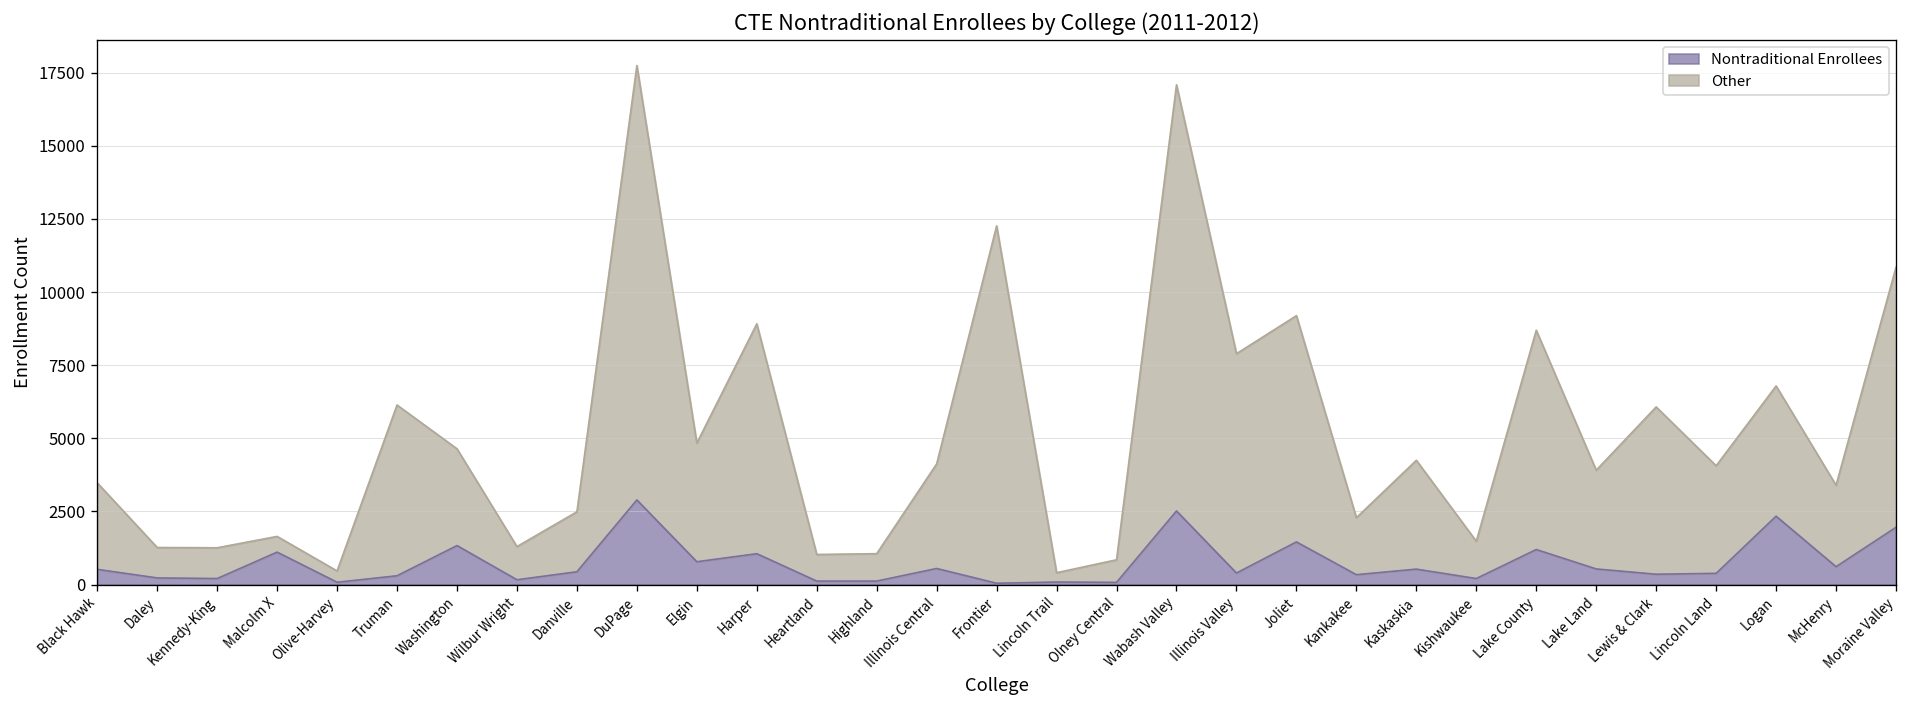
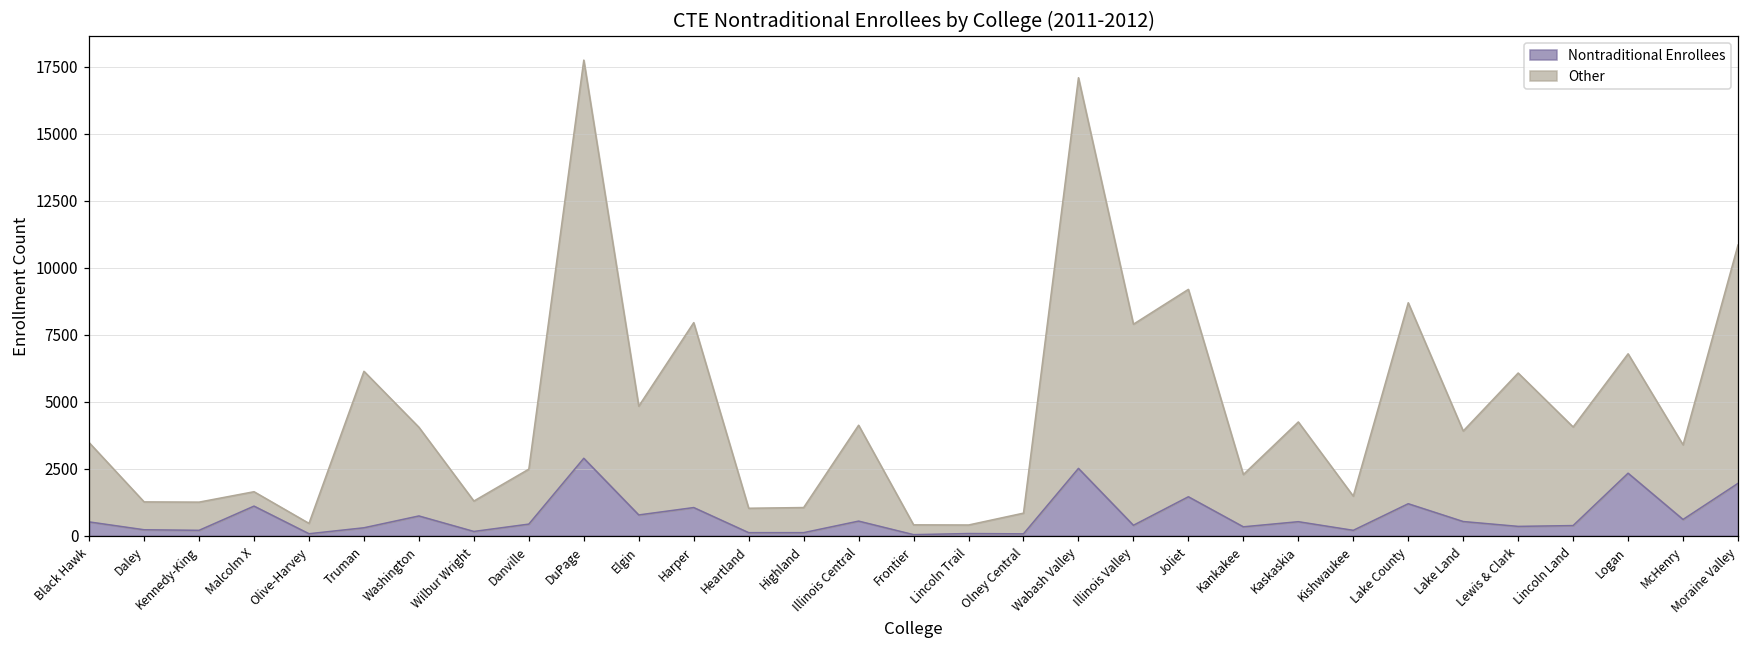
Nontraditional Enrollees, Washington: 1300 -> 700
Other, Harper: 7900 -> 6900
Other, Frontier: 12200 -> 400
